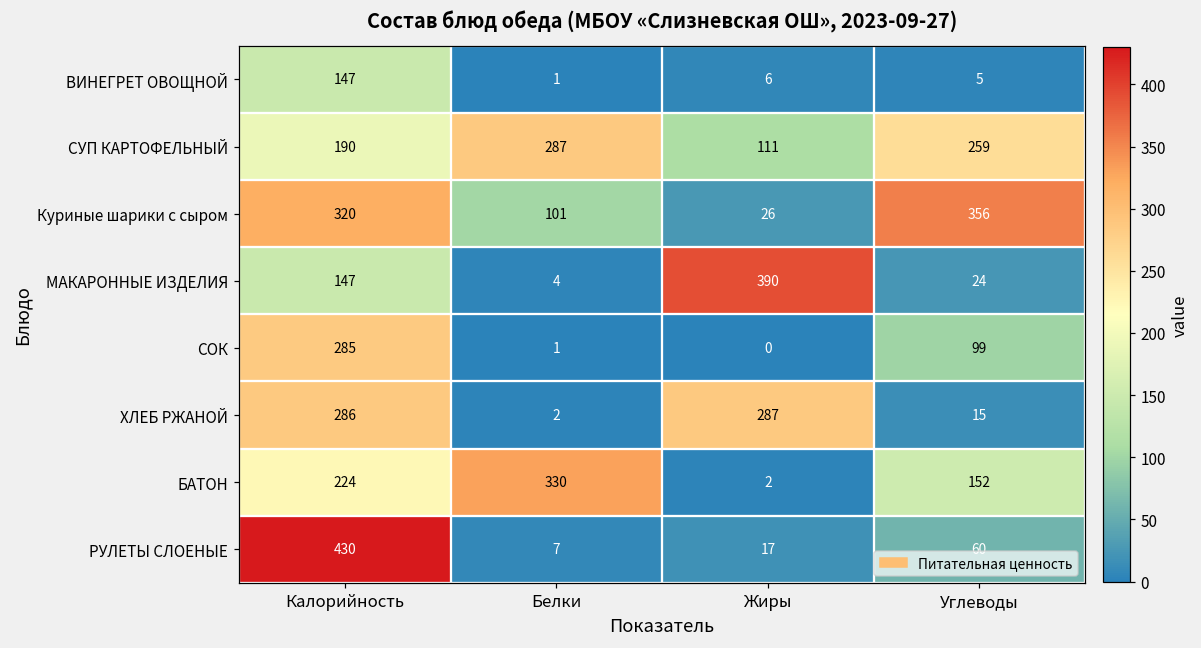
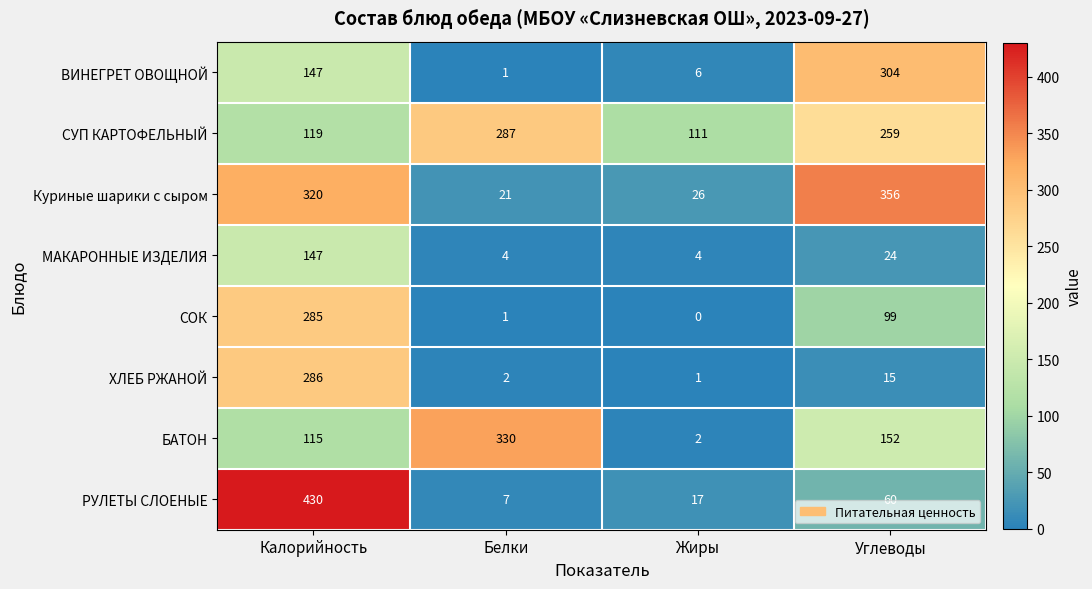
ВИНЕГРЕТ ОВОЩНОЙ, Углеводы: 5 -> 304
СУП КАРТОФЕЛЬНЫЙ, Калорийность: 190 -> 119
Куриные шарики с сыром, Белки: 101 -> 21
МАКАРОННЫЕ ИЗДЕЛИЯ, Жиры: 390 -> 4
ХЛЕБ РЖАНОЙ, Жиры: 287 -> 1
БАТОН, Калорийность: 224 -> 115
